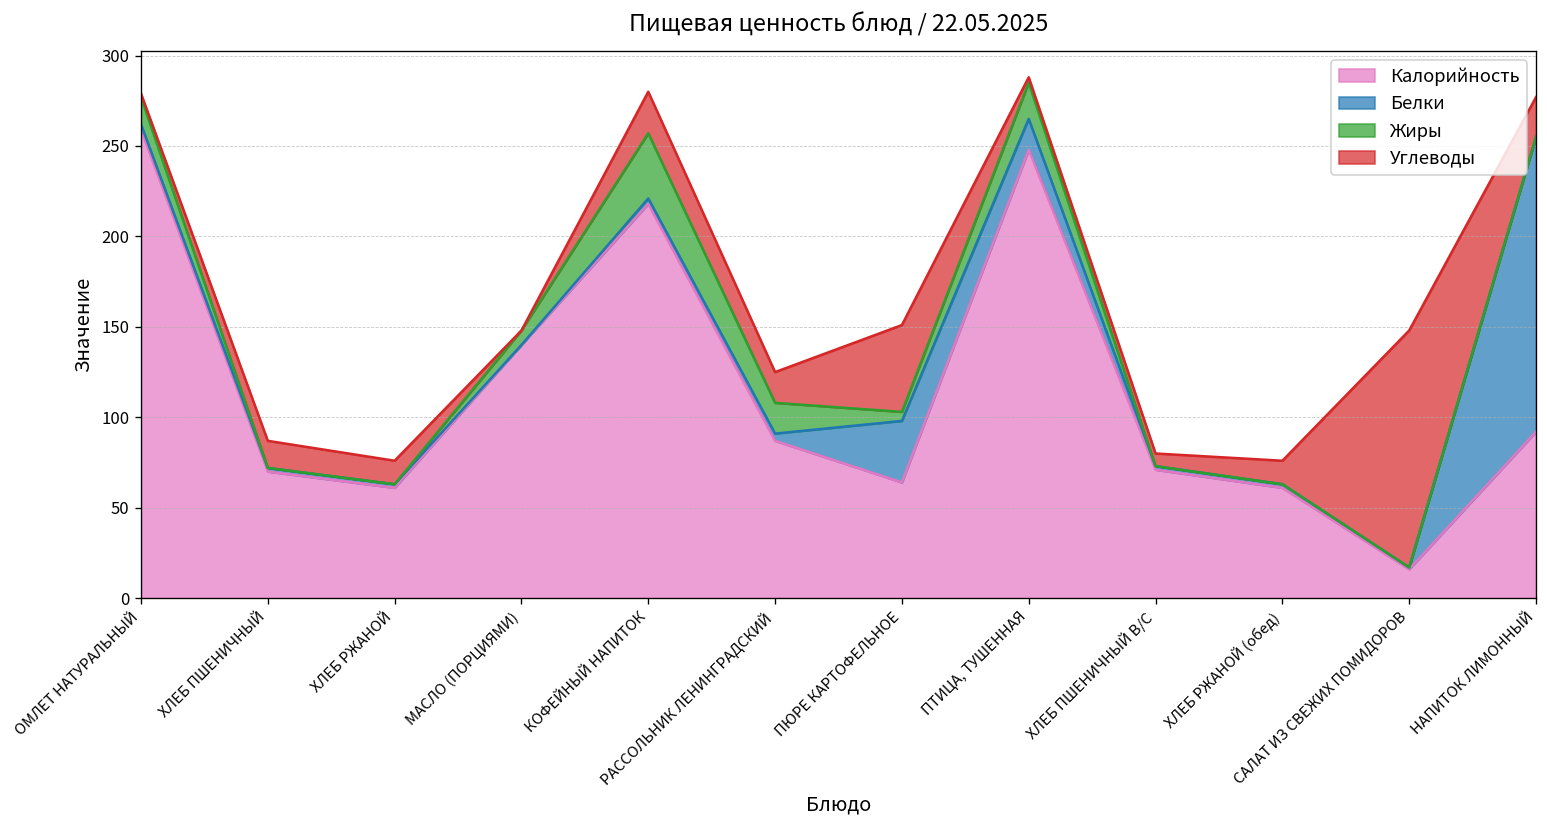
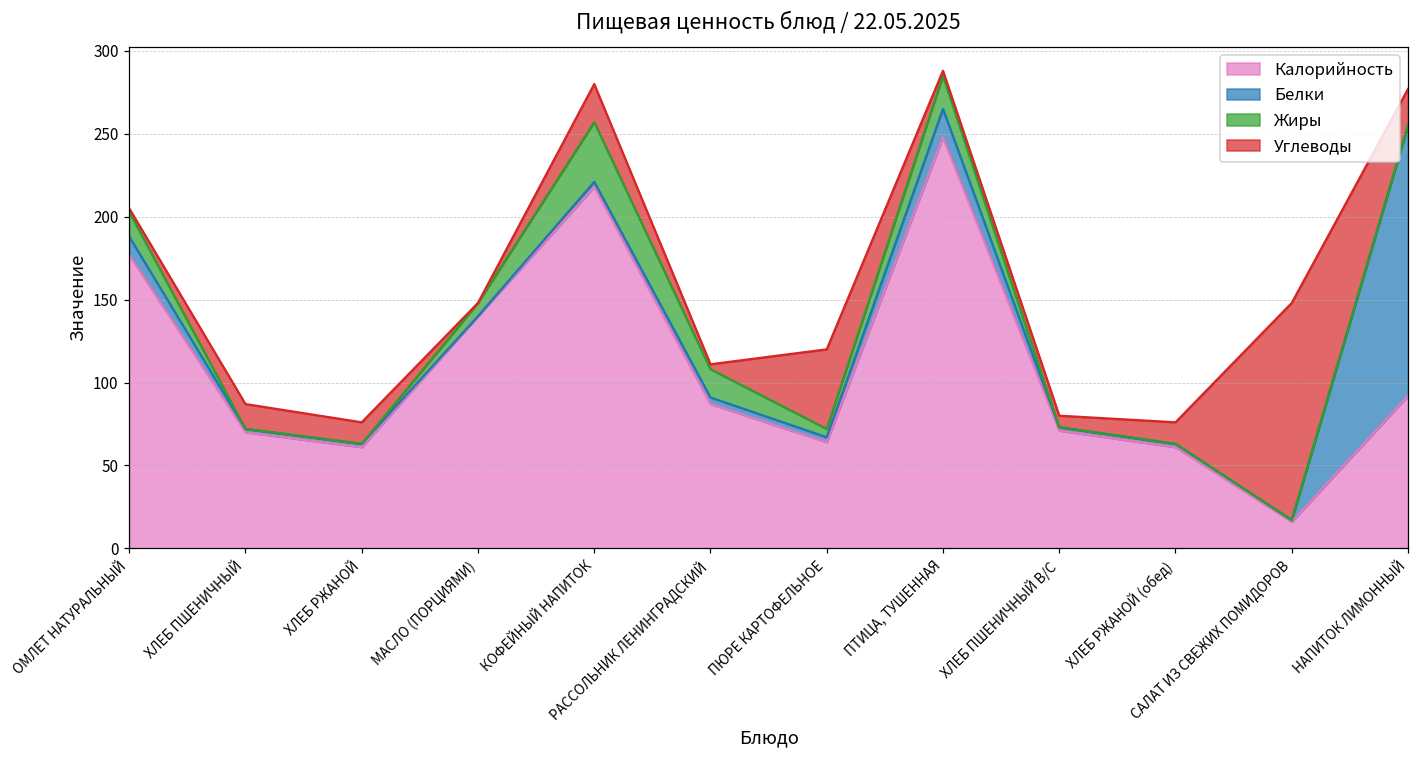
Калорийность, ОМЛЕТ НАТУРАЛЬНЫЙ: 259 -> 177
Белки, ОМЛЕТ НАТУРАЛЬНЫЙ: 3 -> 11
Углеводы, РАССОЛЬНИК ЛЕНИНГРАДСКИЙ: 17 -> 3
Белки, ПЮРЕ КАРТОФЕЛЬНОЕ: 34 -> 3
